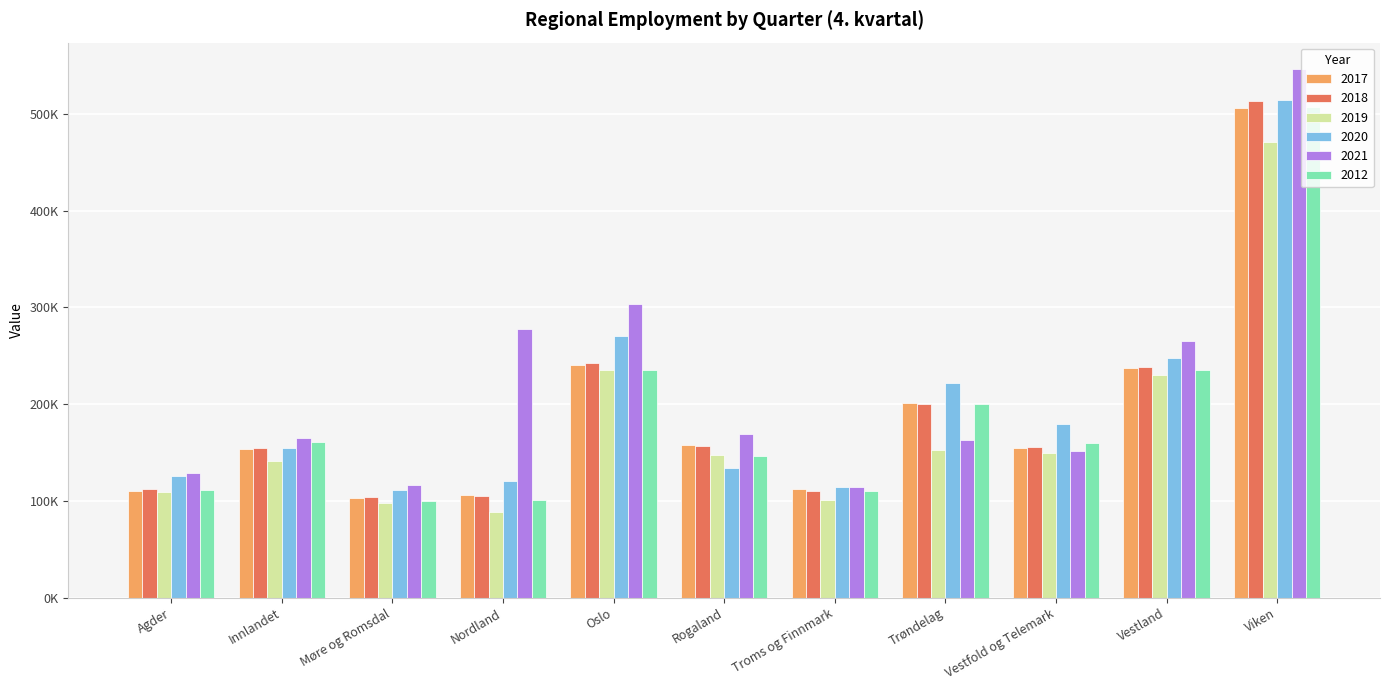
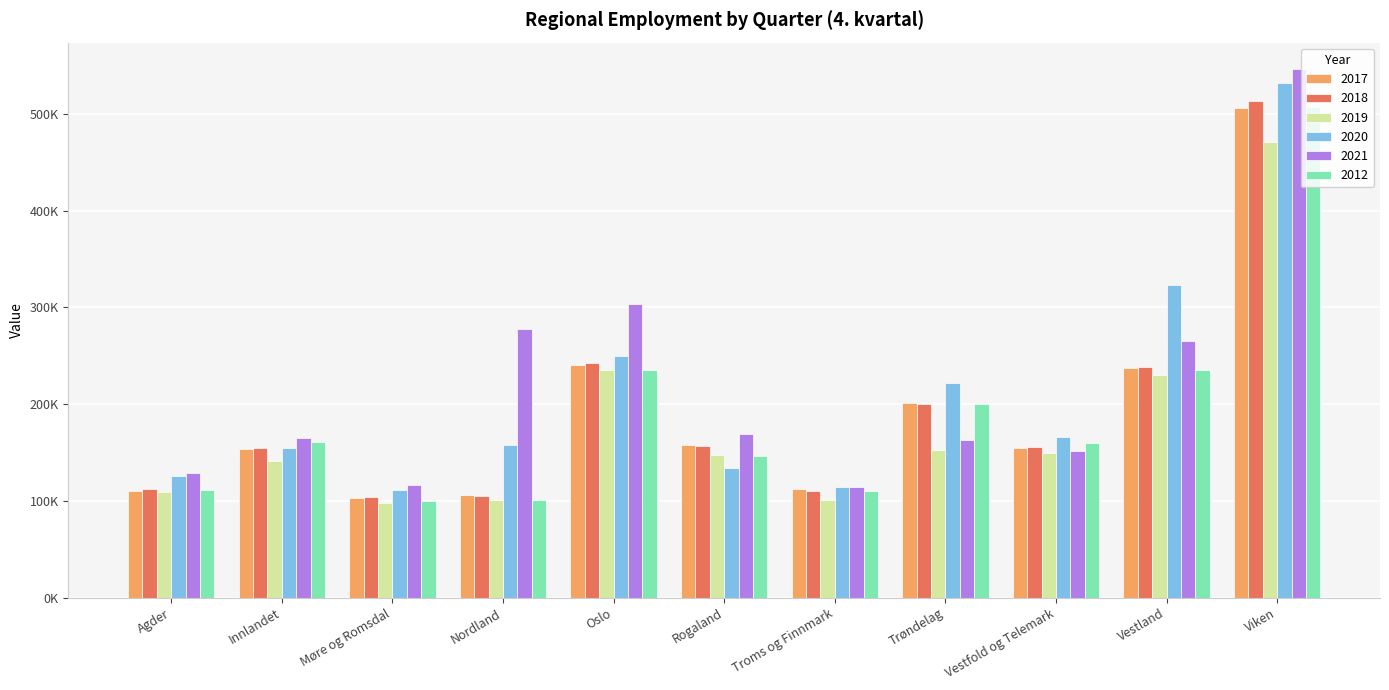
2019, Nordland: 90000 -> 100000
2020, Nordland: 120000 -> 160000
2020, Oslo: 270000 -> 250000
2020, Vestfold og Telemark: 180000 -> 170000
2020, Vestland: 250000 -> 320000
2020, Viken: 510000 -> 530000
